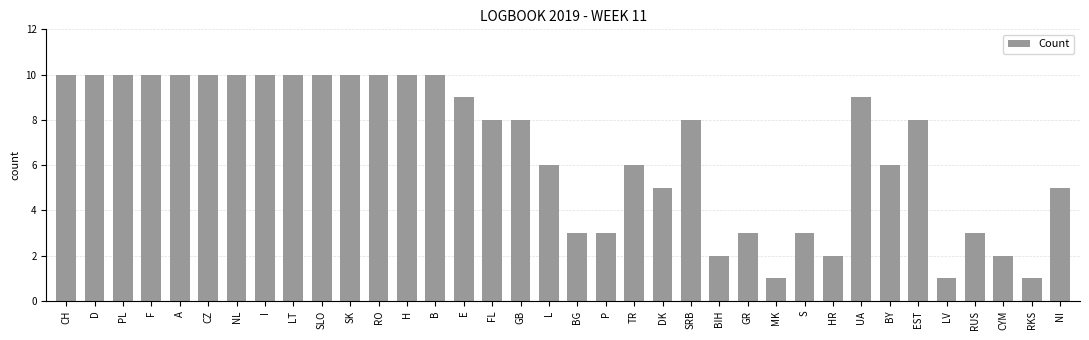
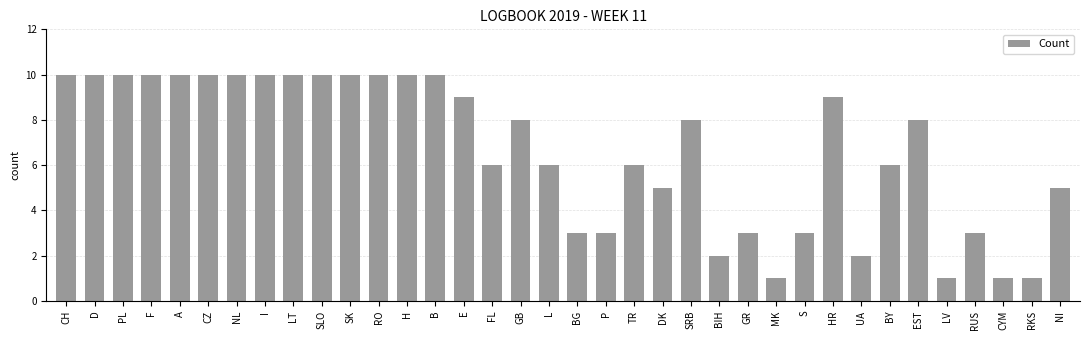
FL: 8 -> 6
HR: 2 -> 9
UA: 9 -> 2
CYM: 2 -> 1
